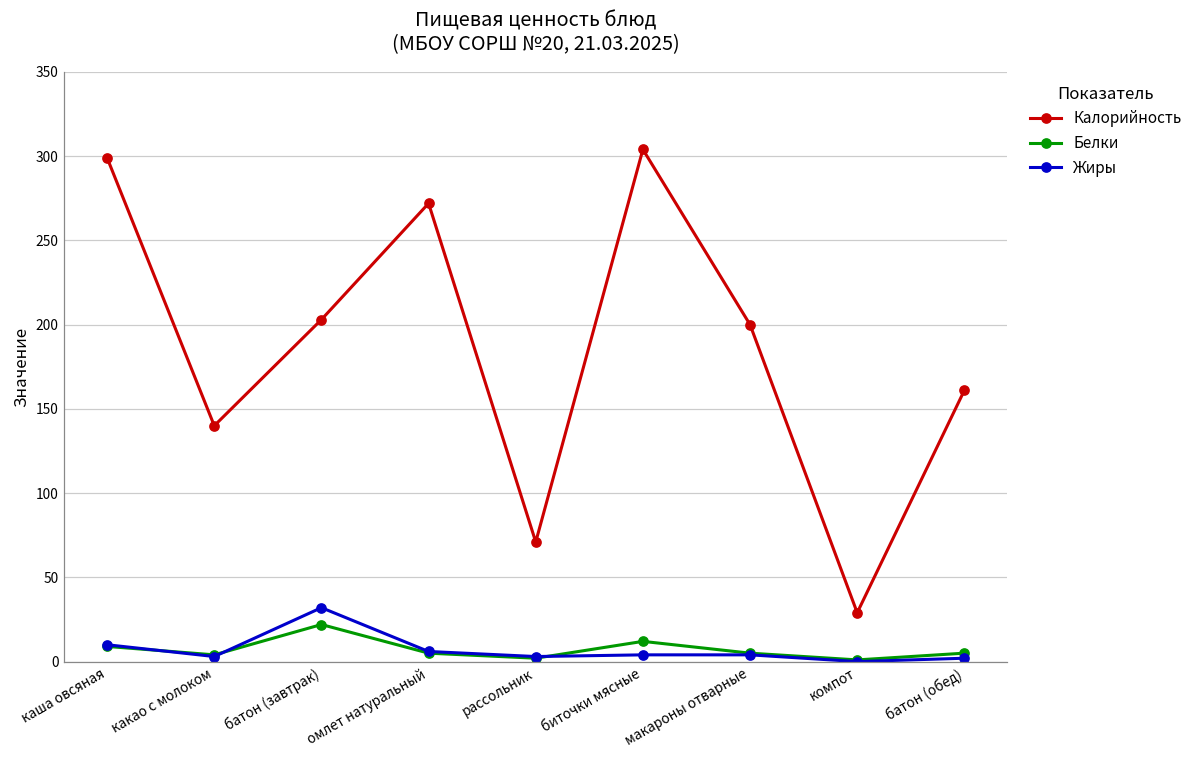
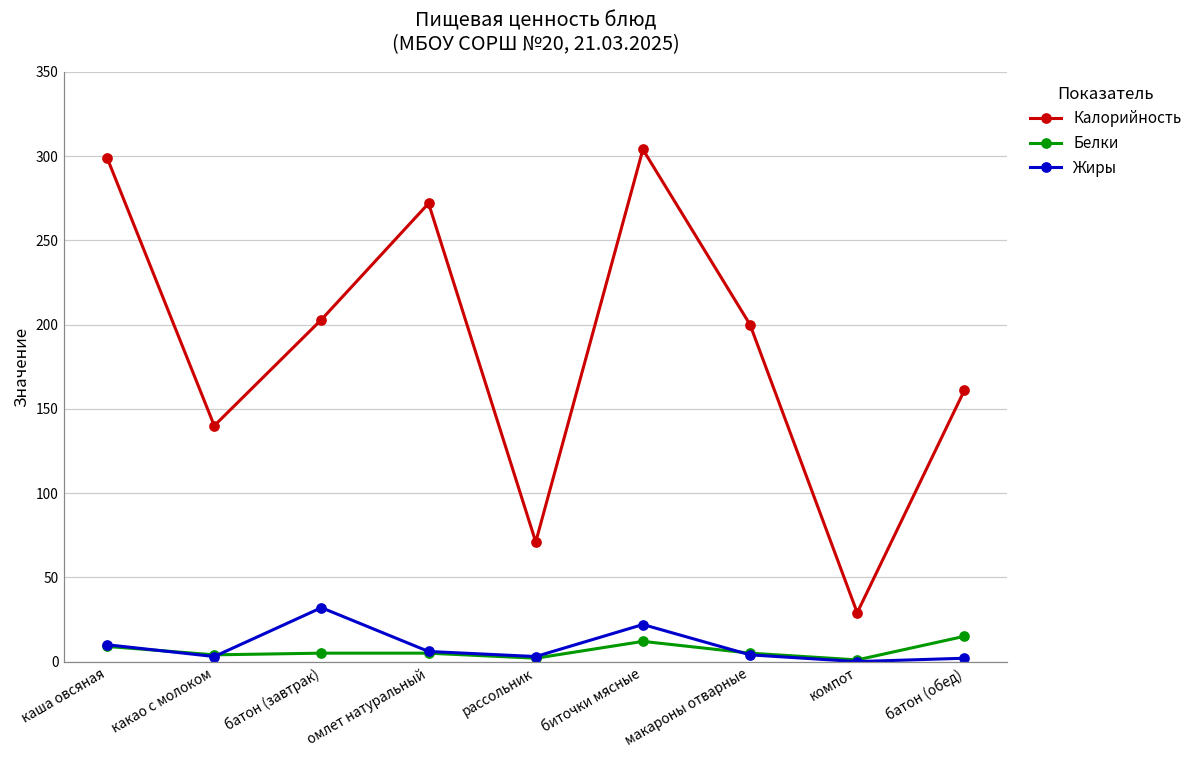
Белки, батон (завтрак): 22 -> 5
Жиры, биточки мясные: 4 -> 22
Белки, батон (обед): 5 -> 15
